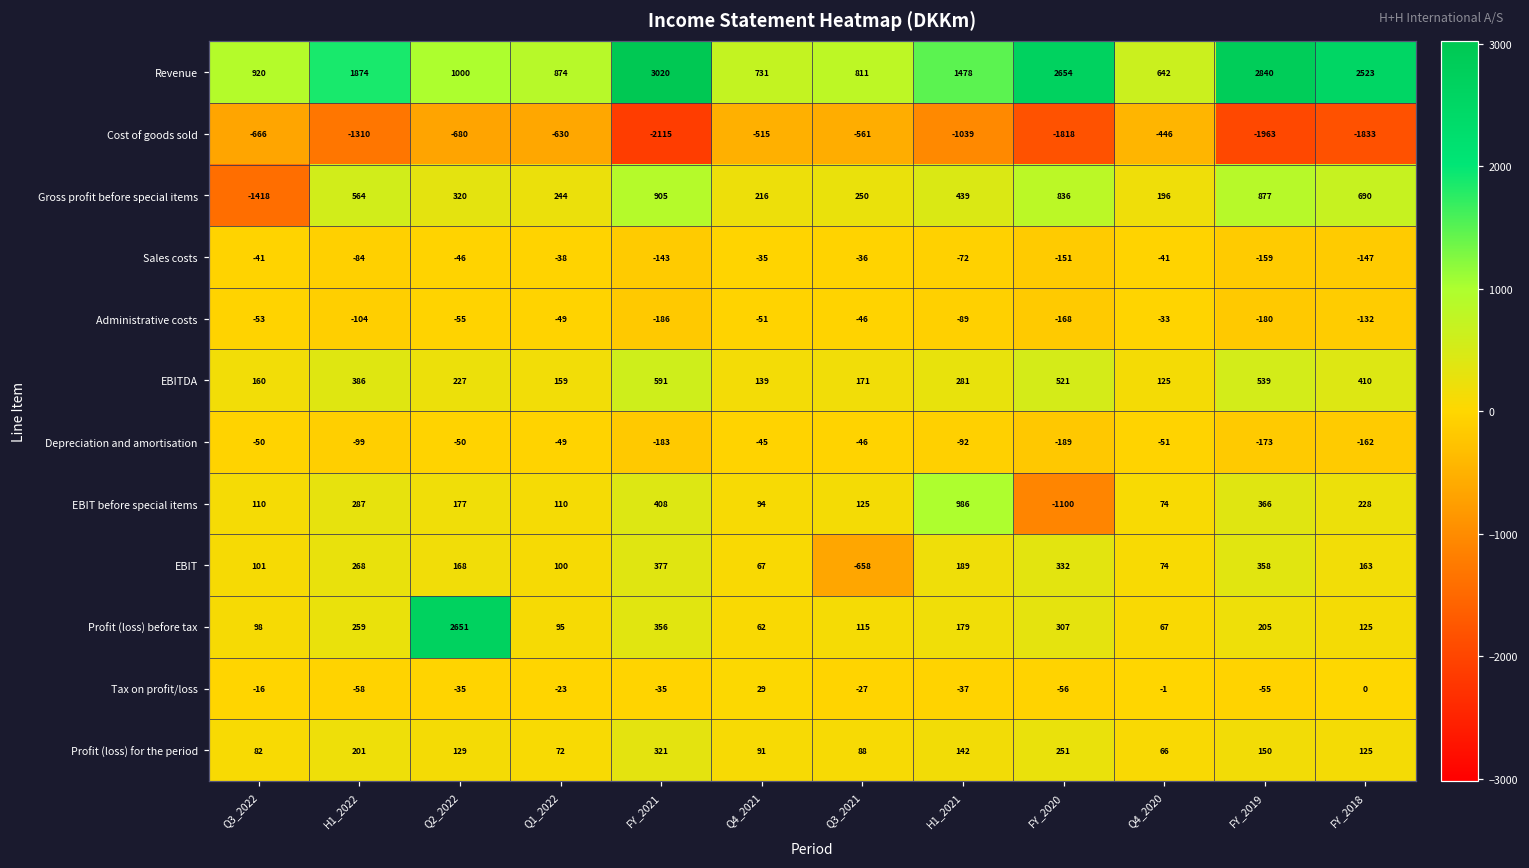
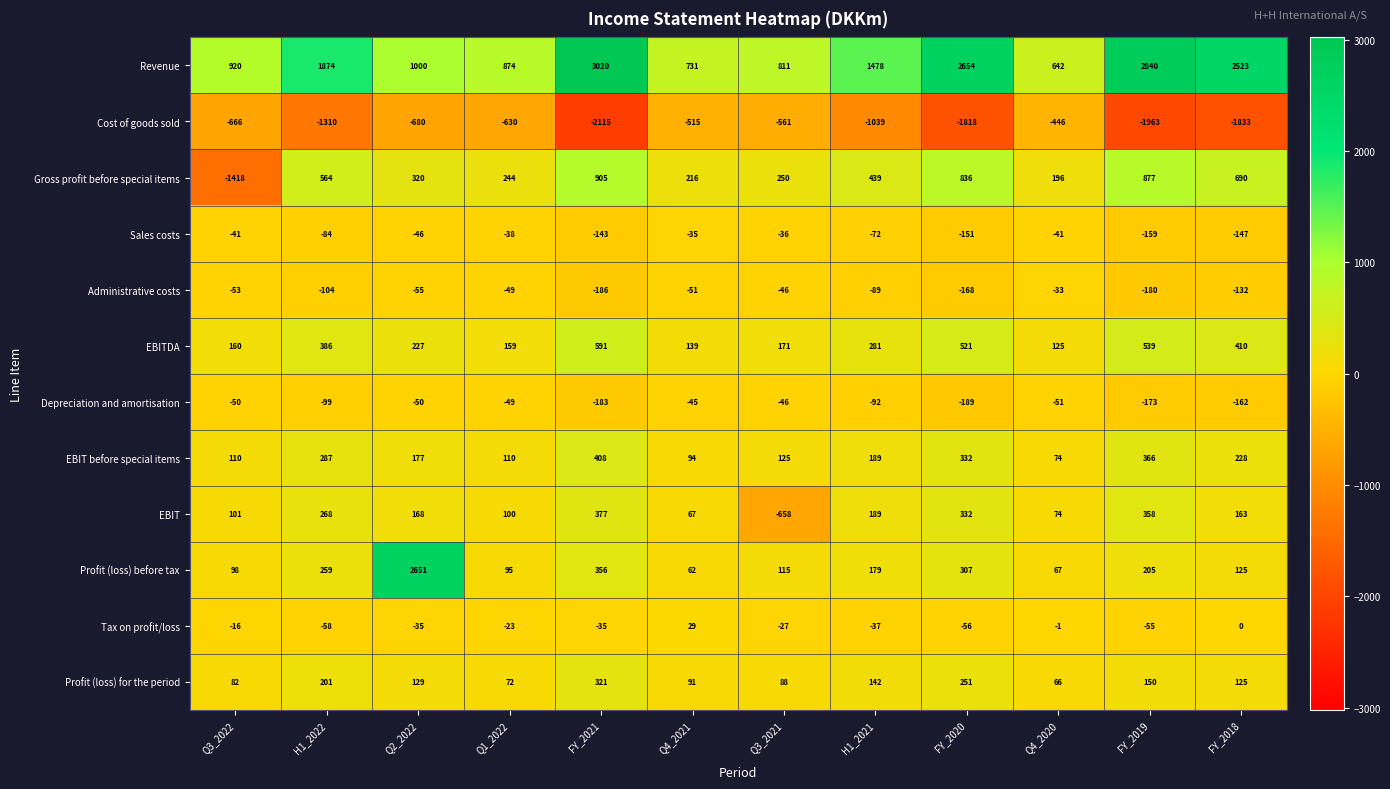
EBIT before special items, H1_2021: 986 -> 189
EBIT before special items, FY_2020: -1100 -> 332
